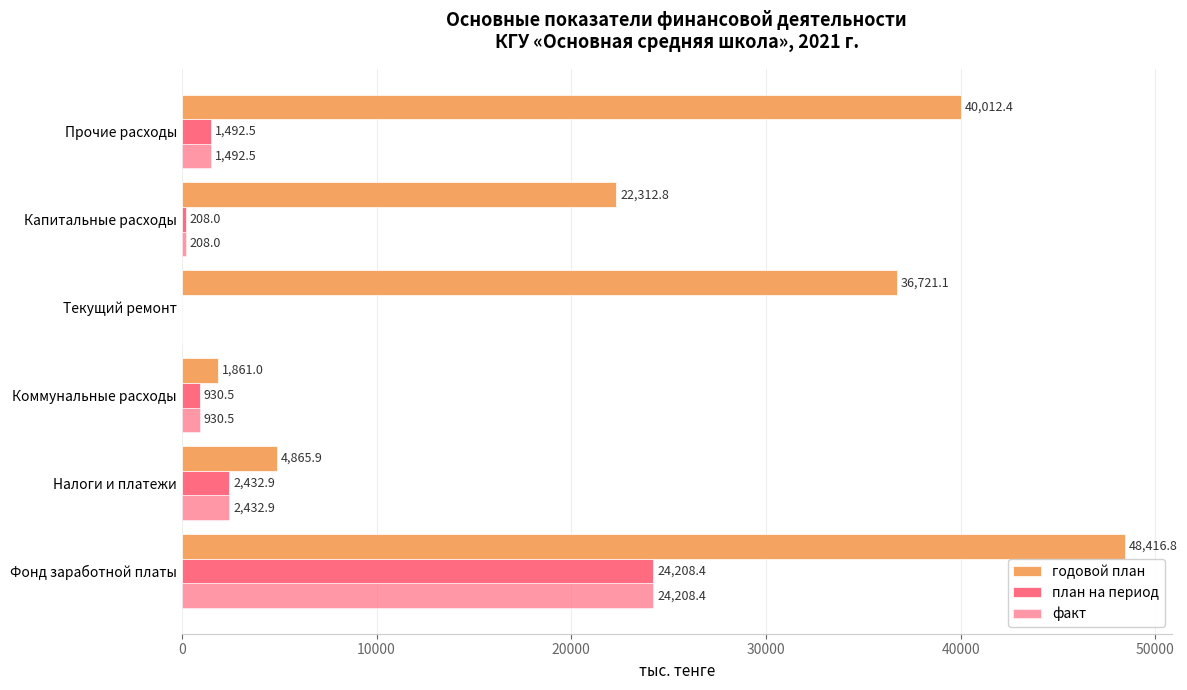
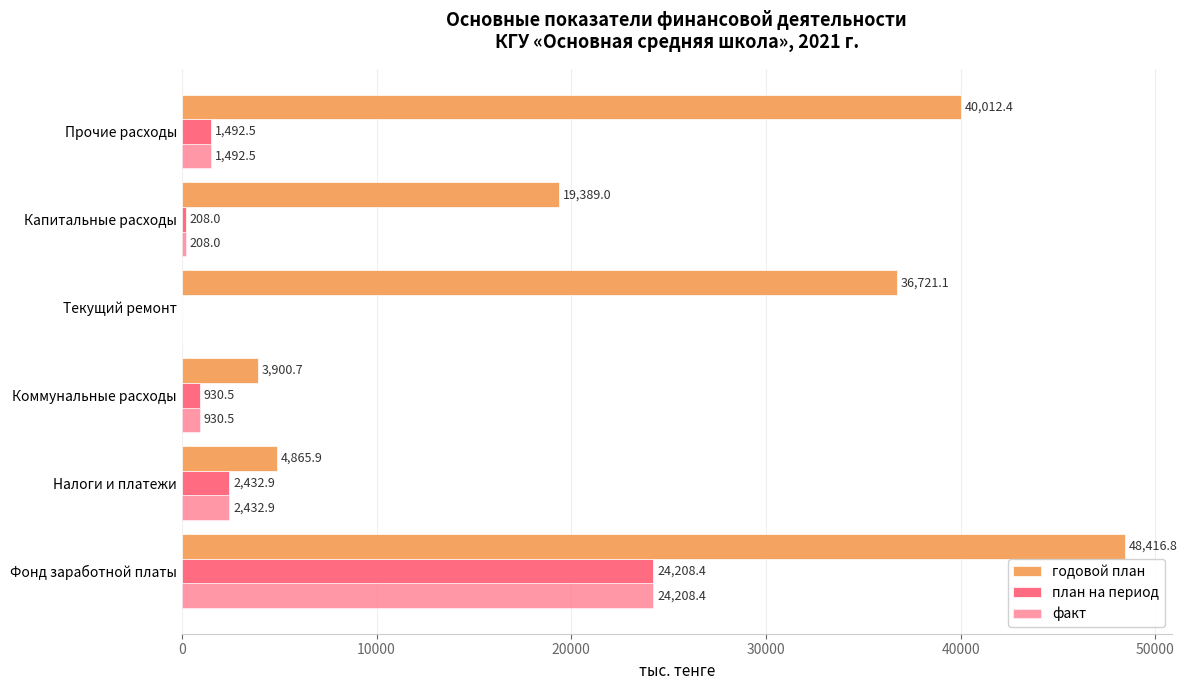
годовой план, Капитальные расходы: 22,312.8 -> 19,389.0
годовой план, Коммунальные расходы: 1,861.0 -> 3,900.7
